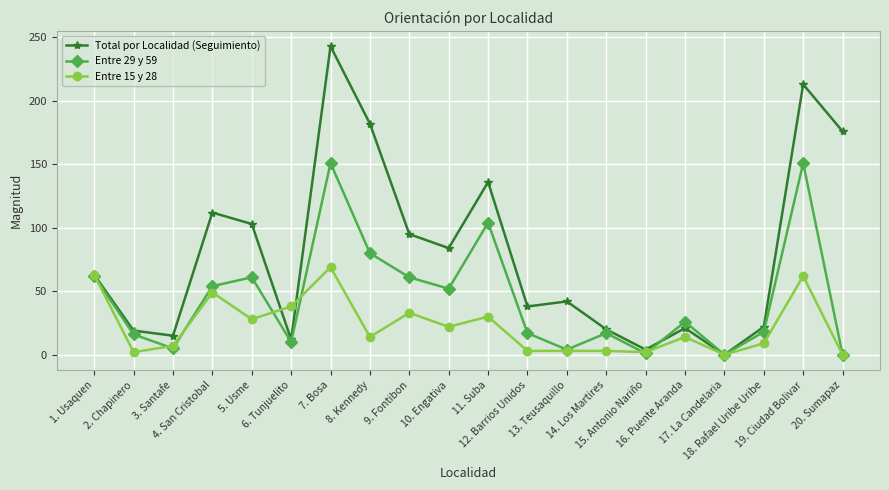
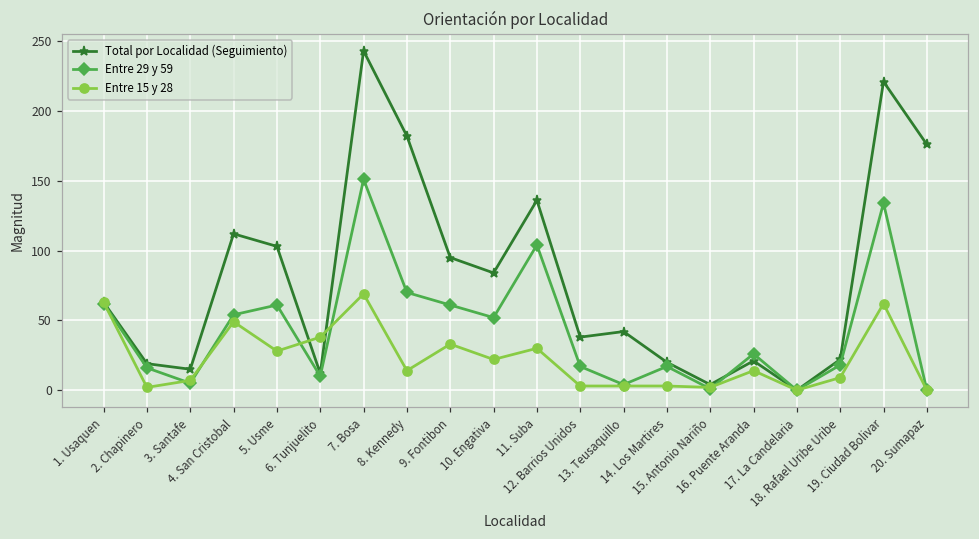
Entre 29 y 59, 8. Kennedy: 80 -> 70
Total por Localidad (Seguimiento), 19. Ciudad Bolivar: 213 -> 221
Entre 29 y 59, 19. Ciudad Bolivar: 151 -> 134
